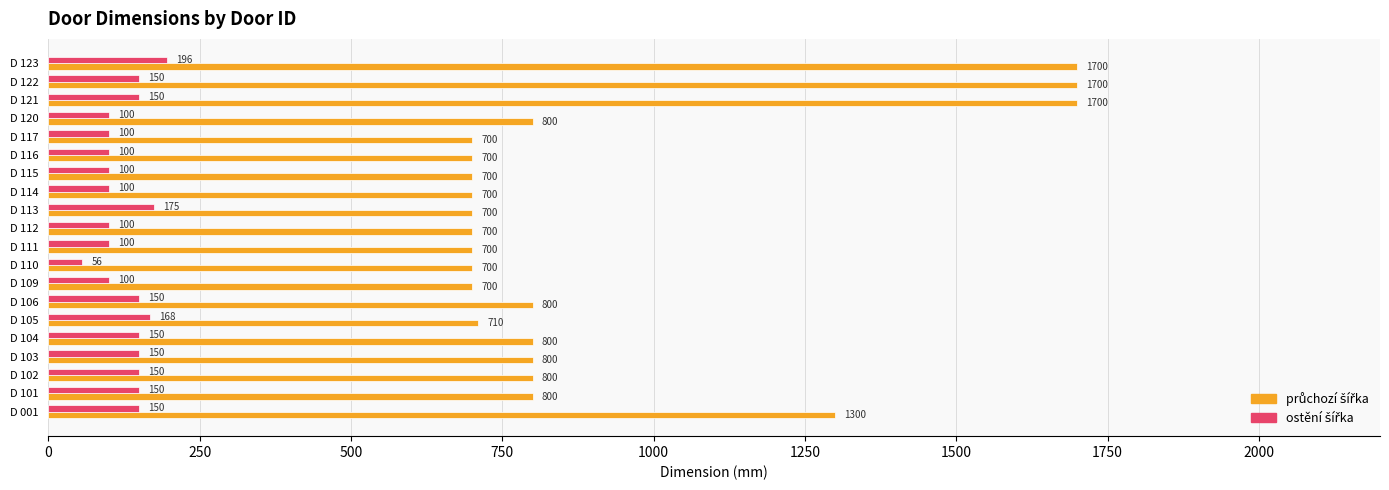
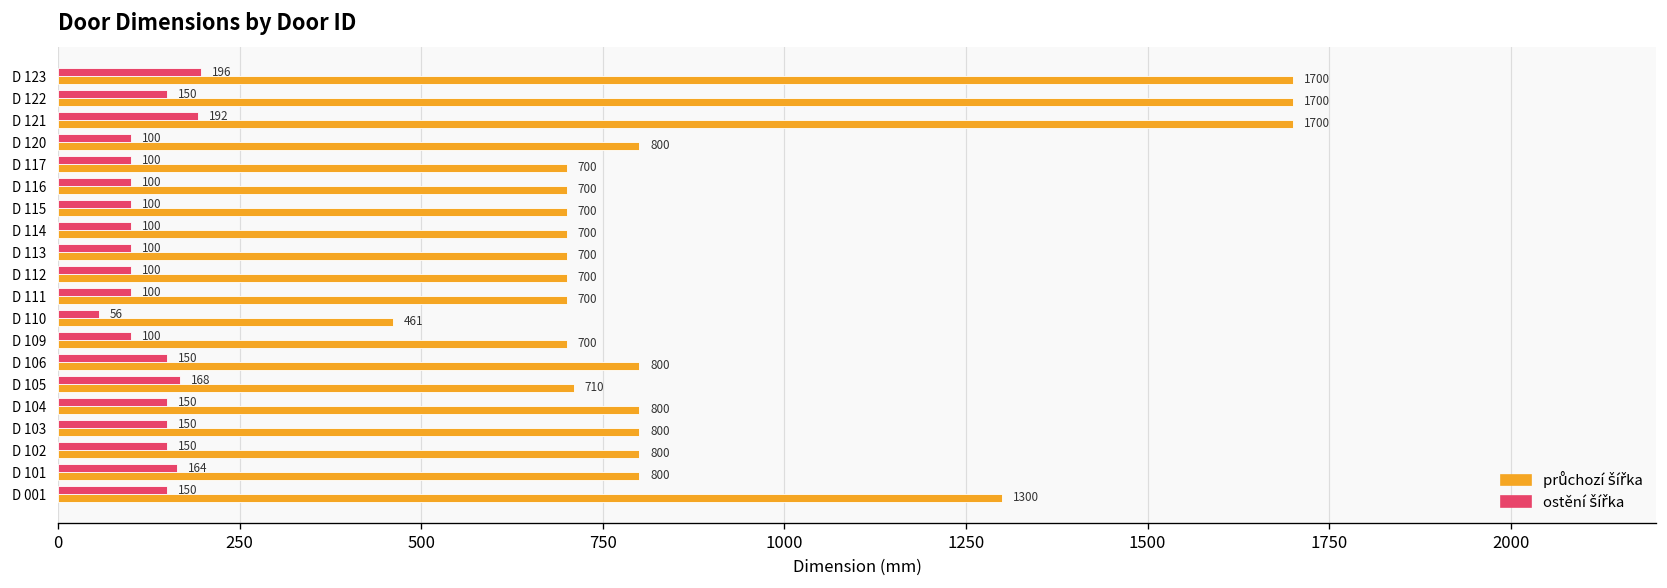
ostění šířka, D 121: 150 -> 192
ostění šířka, D 113: 175 -> 100
průchozí šířka, D 110: 700 -> 461
ostění šířka, D 101: 150 -> 164
